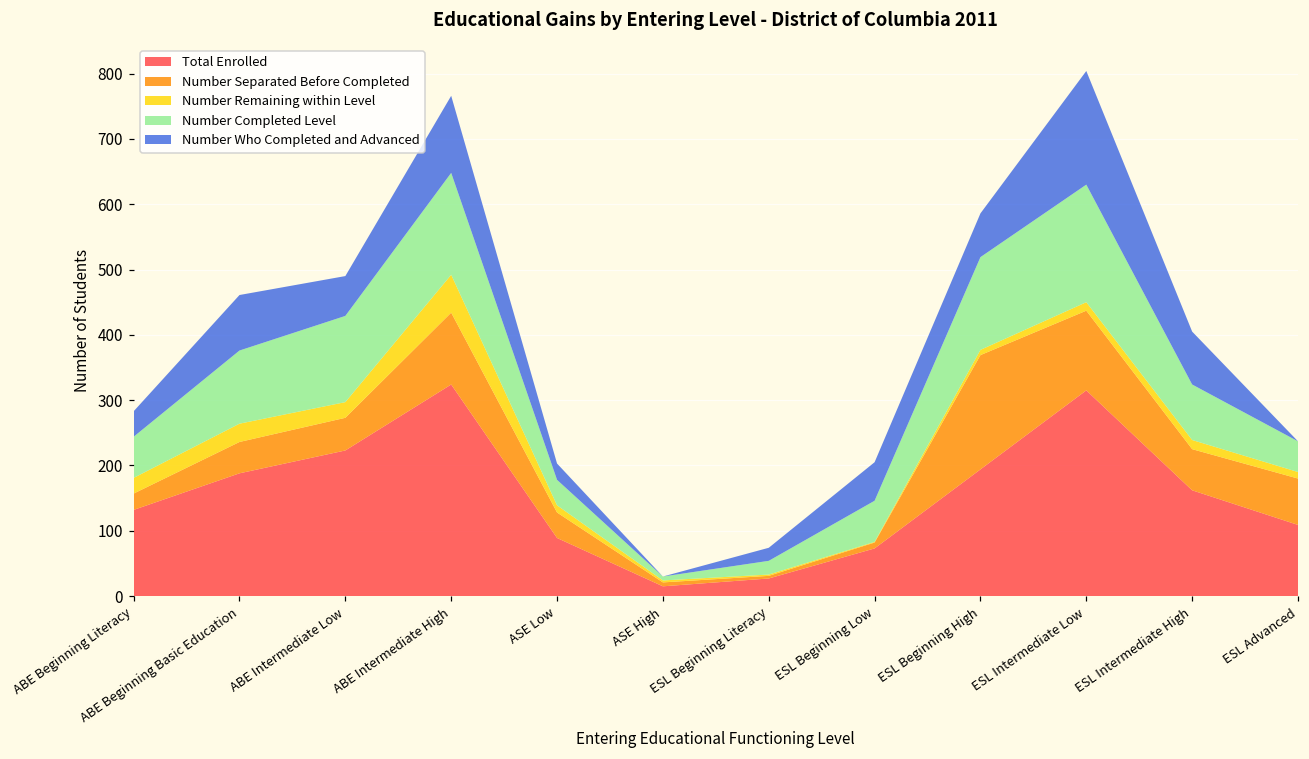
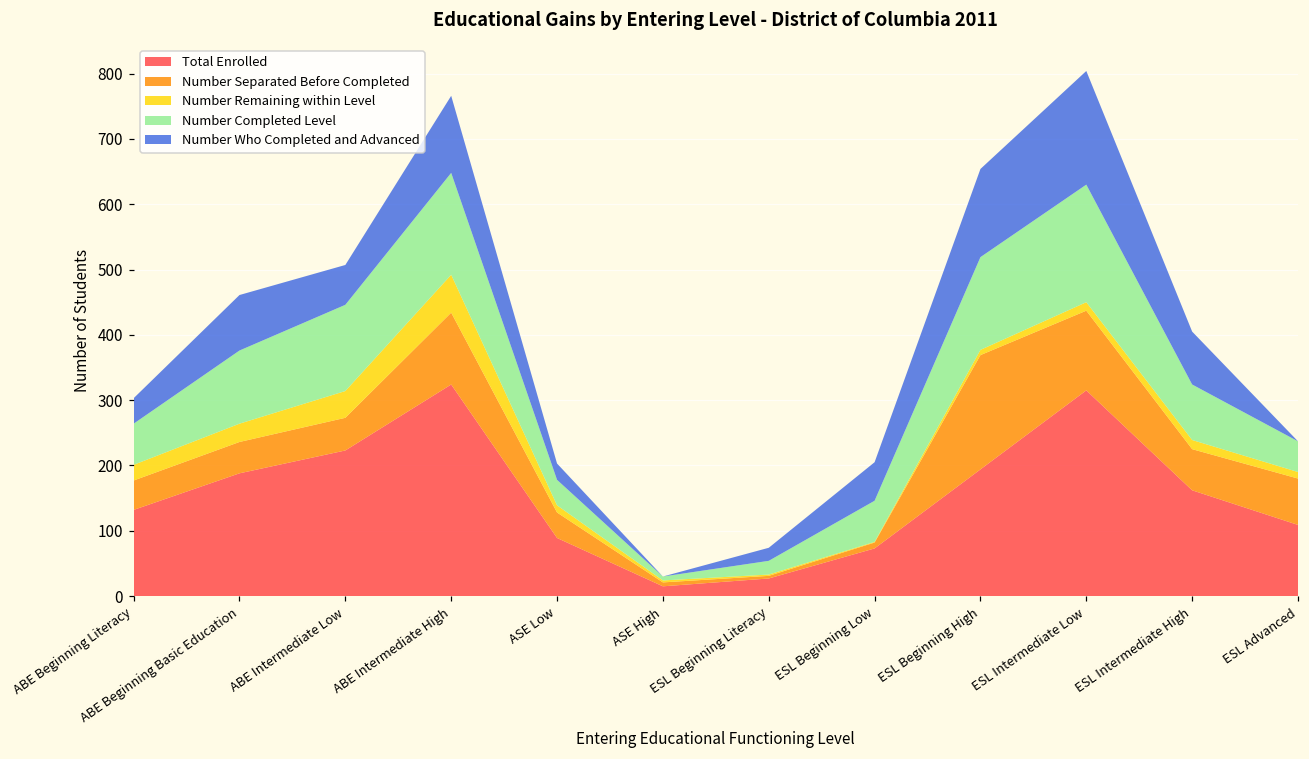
Number Separated Before Completed, ABE Beginning Literacy: 30 -> 50
Number Remaining within Level, ABE Intermediate Low: 20 -> 40
Number Who Completed and Advanced, ESL Beginning High: 70 -> 140
